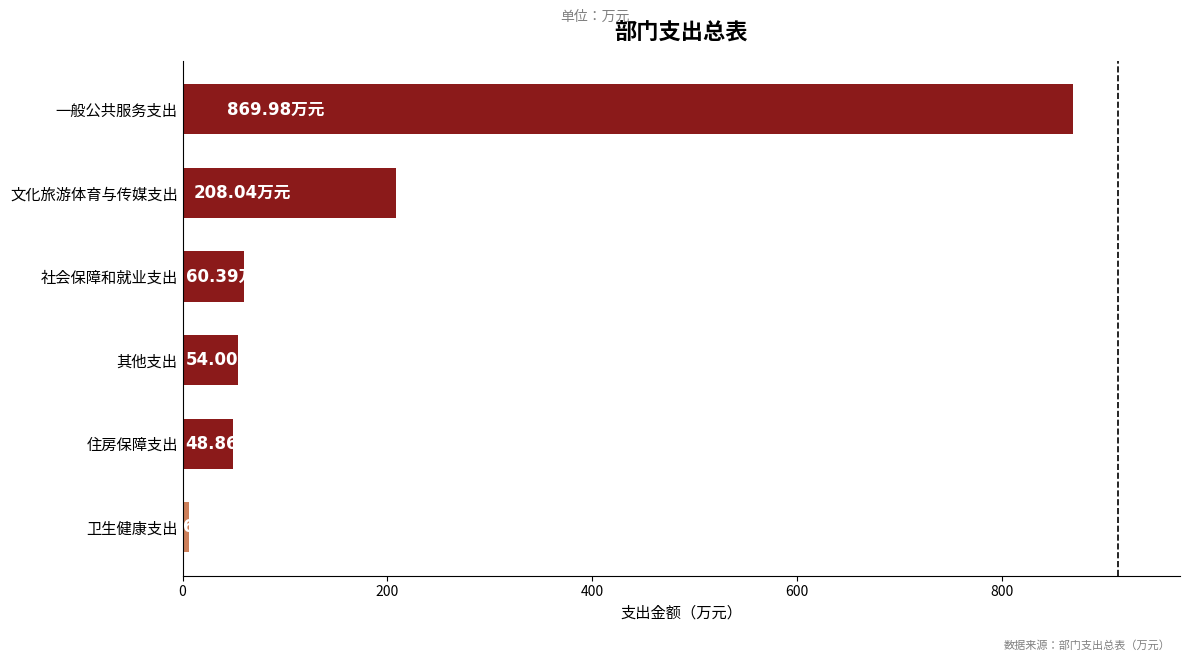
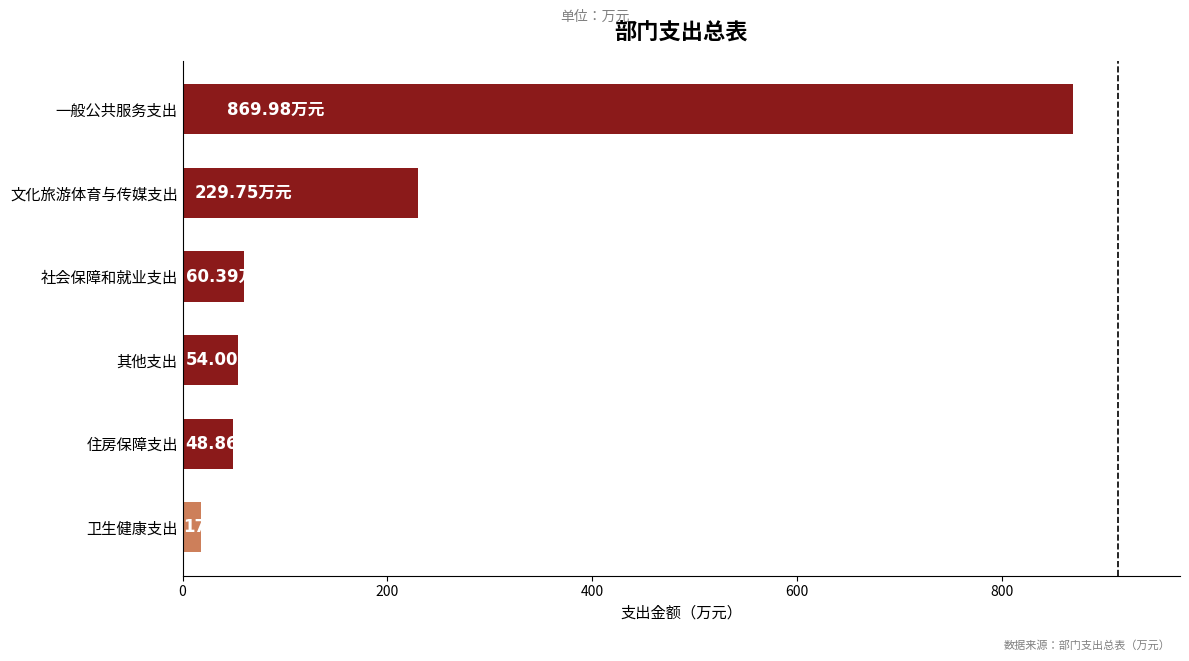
文化旅游体育与传媒支出: 208.04 -> 229.75
卫生健康支出: 6 -> 18
